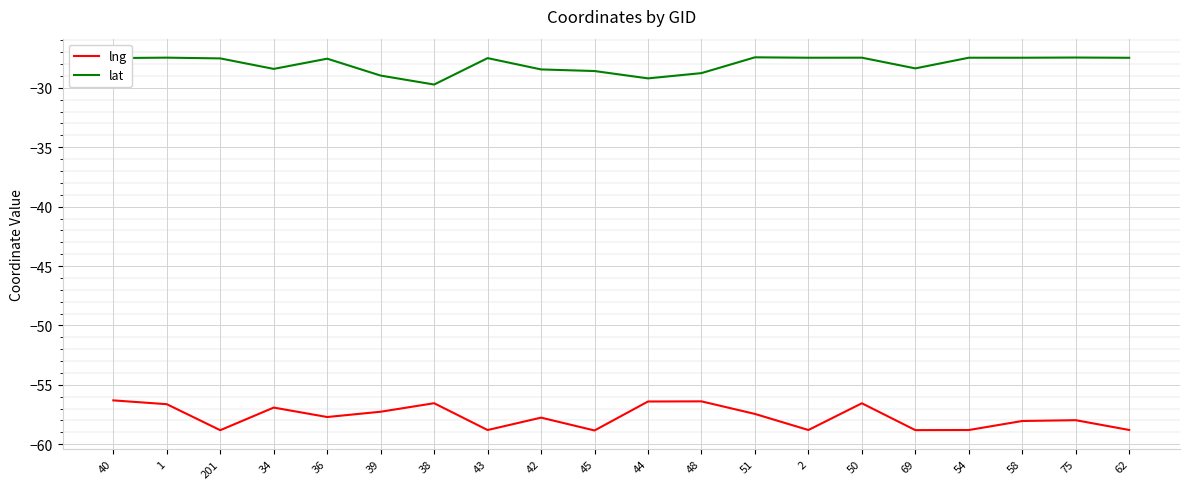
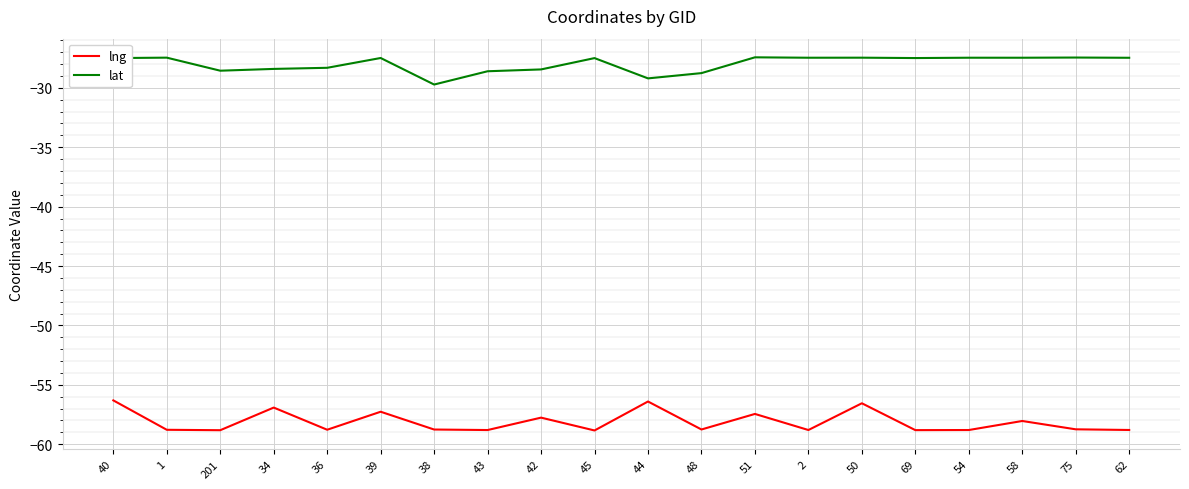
lng, 1: -56.6 -> -58.8
lat, 201: -27.5 -> -28.6
lng, 36: -57.7 -> -58.8
lat, 36: -27.5 -> -28.3
lat, 39: -29.0 -> -27.5
lng, 38: -56.6 -> -58.8
lat, 43: -27.5 -> -28.6
lat, 45: -28.6 -> -27.5
lng, 48: -56.4 -> -58.8
lat, 69: -28.4 -> -27.5
lng, 75: -58.0 -> -58.8
